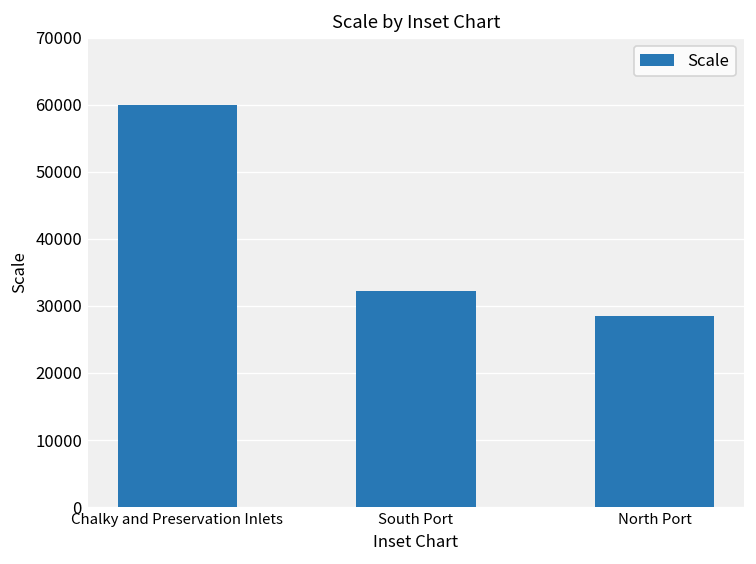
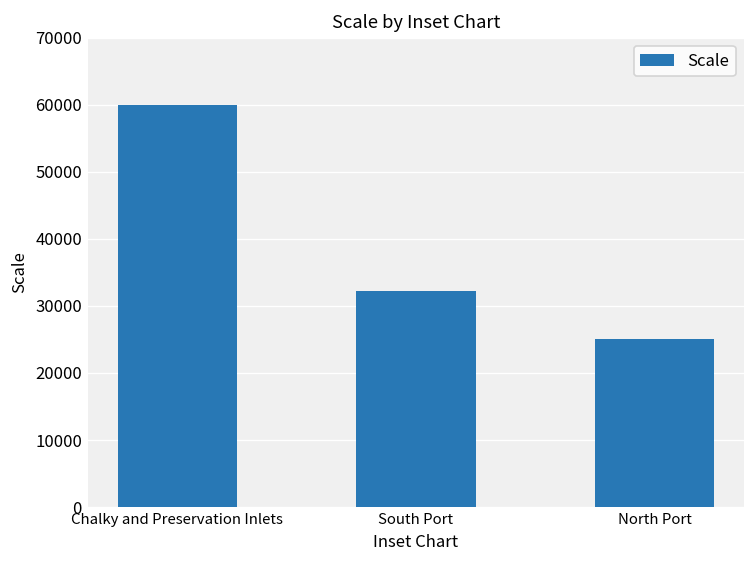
North Port: 29000 -> 25000
